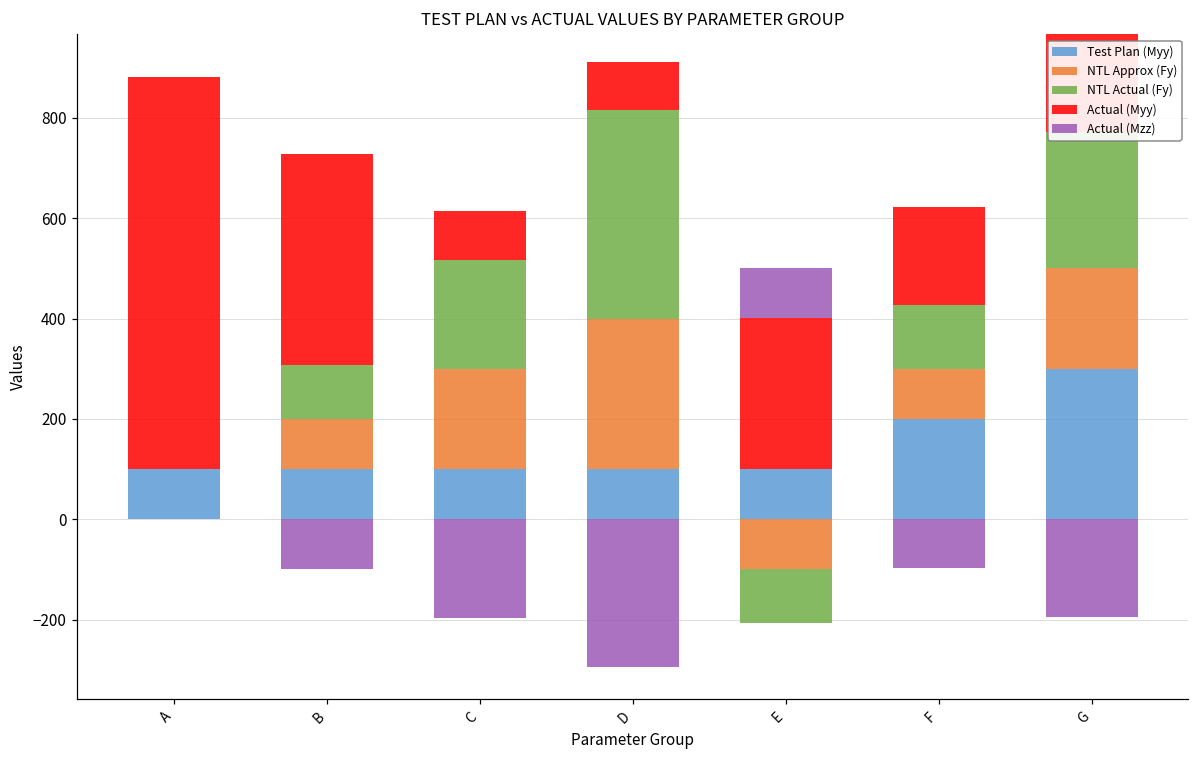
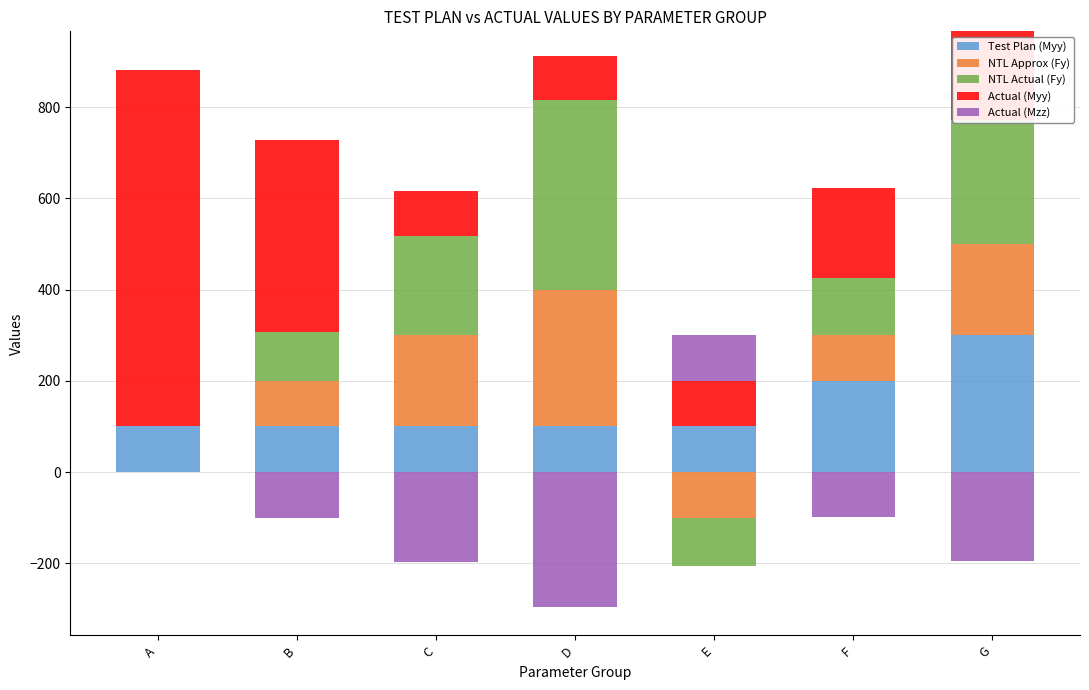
Actual (Myy), E: 300 -> 100
